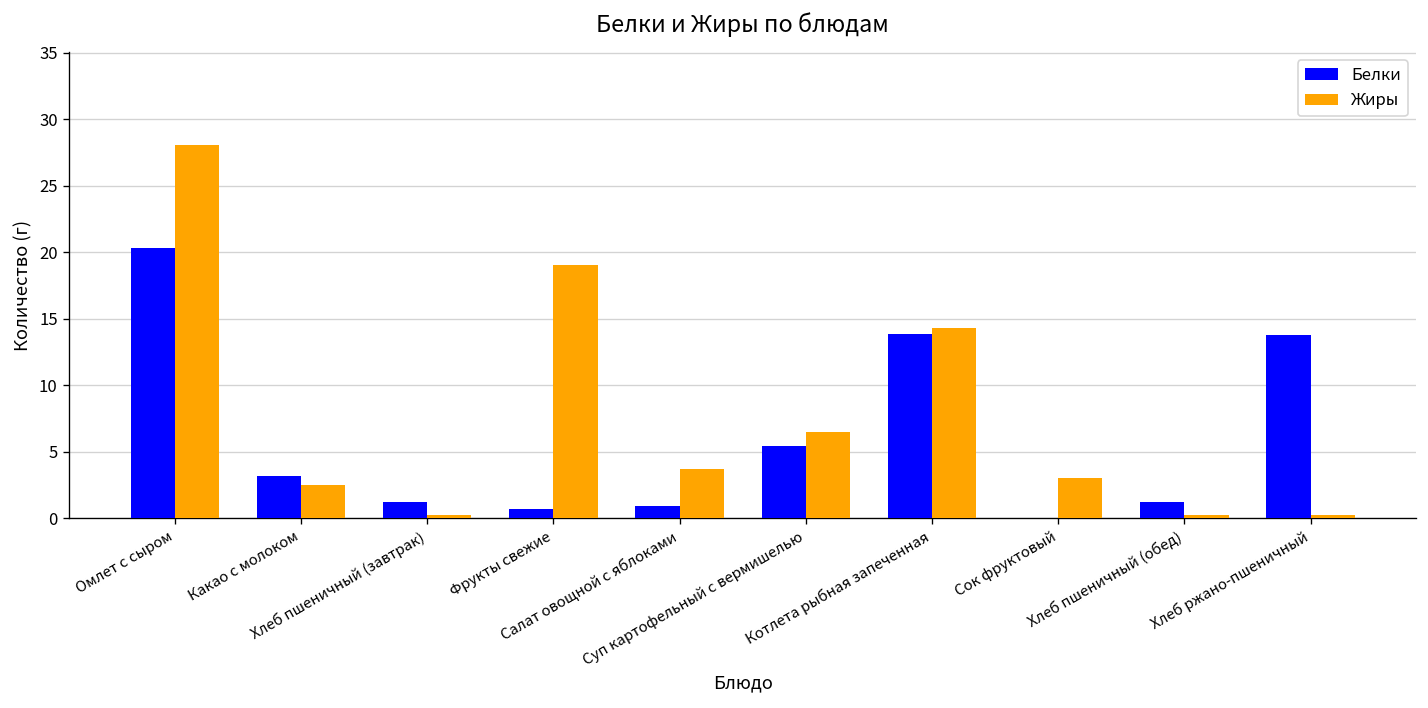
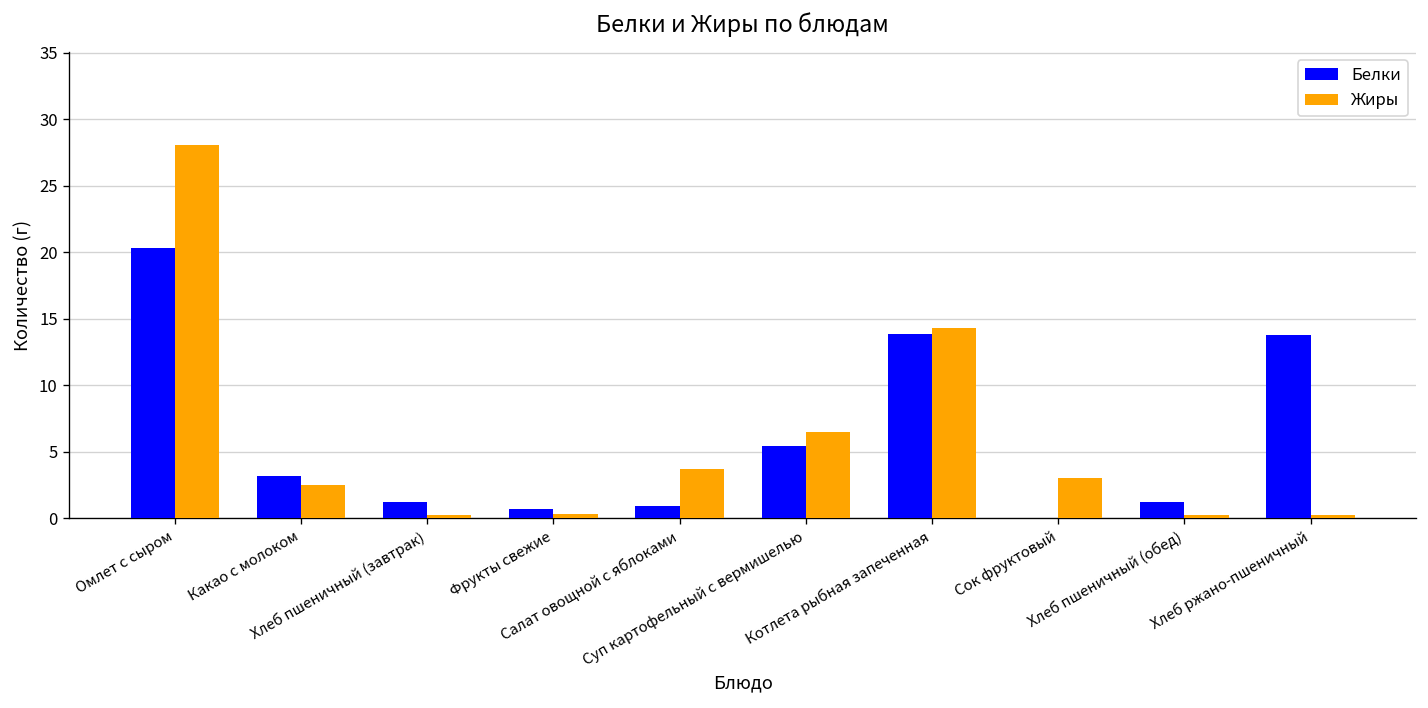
Жиры, Фрукты свежие: 19.0 -> 0.3
